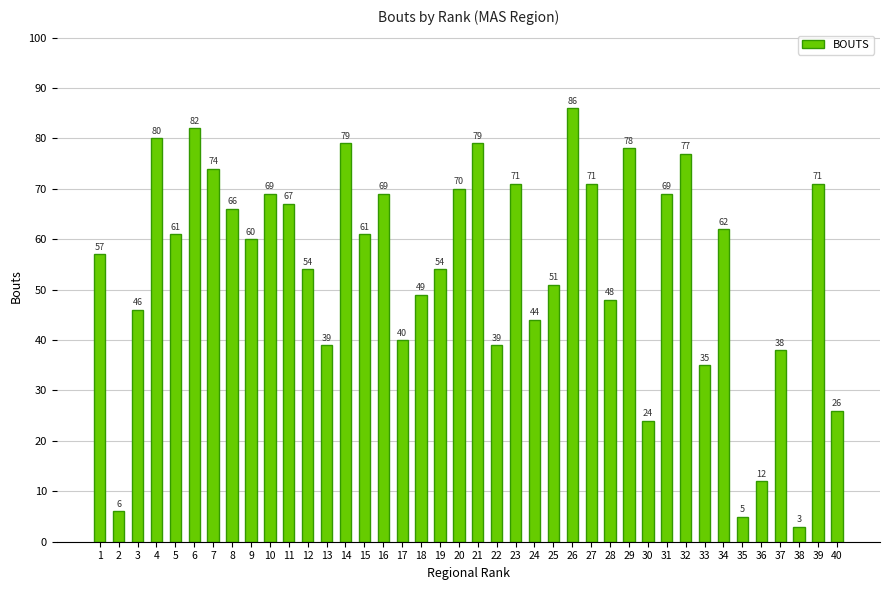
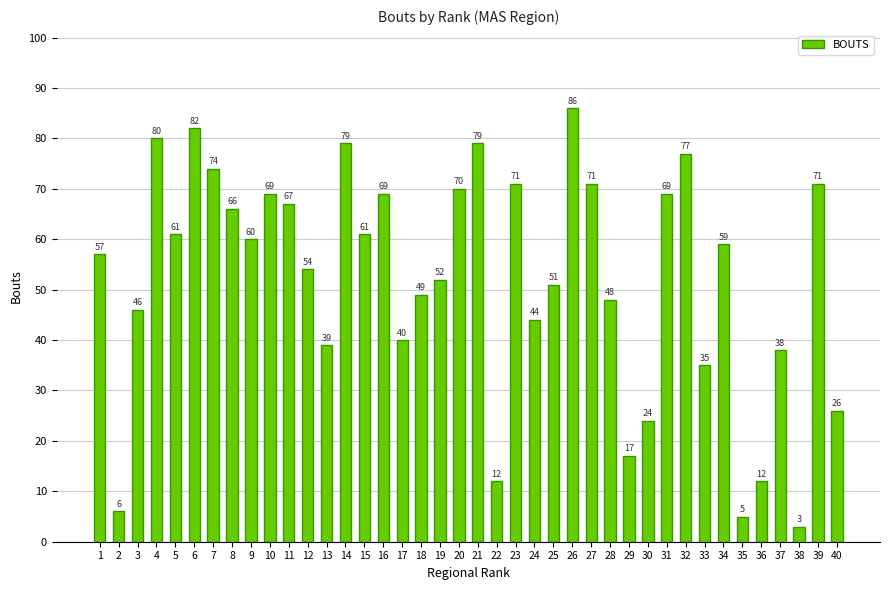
19: 54 -> 52
22: 39 -> 12
29: 78 -> 17
34: 62 -> 59
